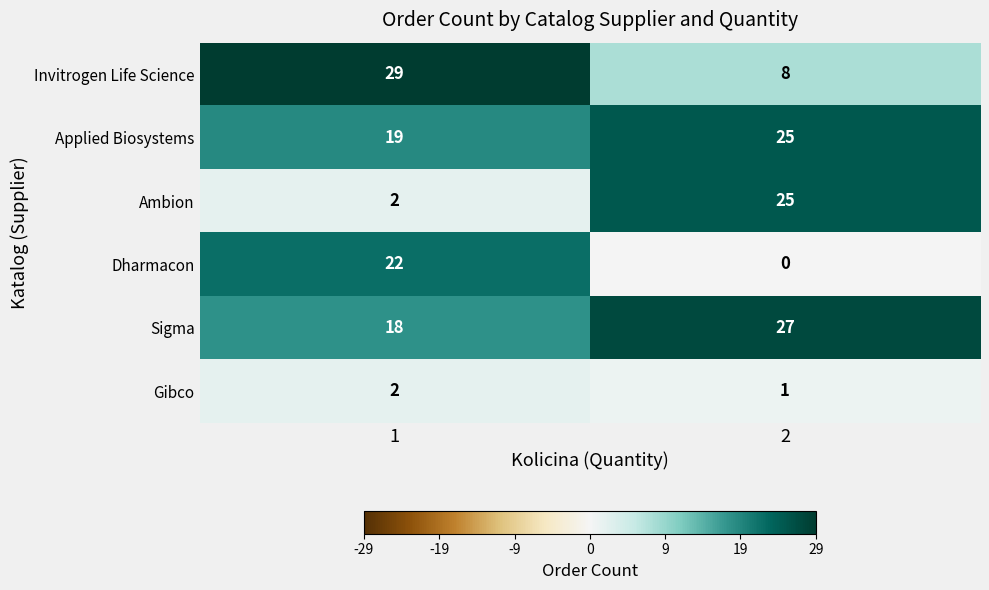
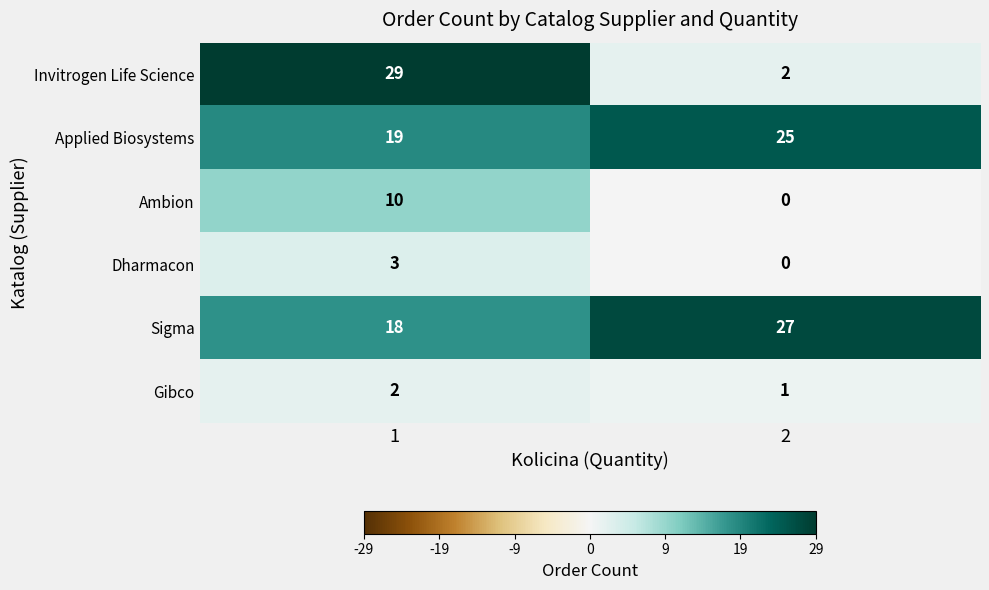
Invitrogen Life Science, 2: 8 -> 2
Ambion, 1: 2 -> 10
Ambion, 2: 25 -> 0
Dharmacon, 1: 22 -> 3
